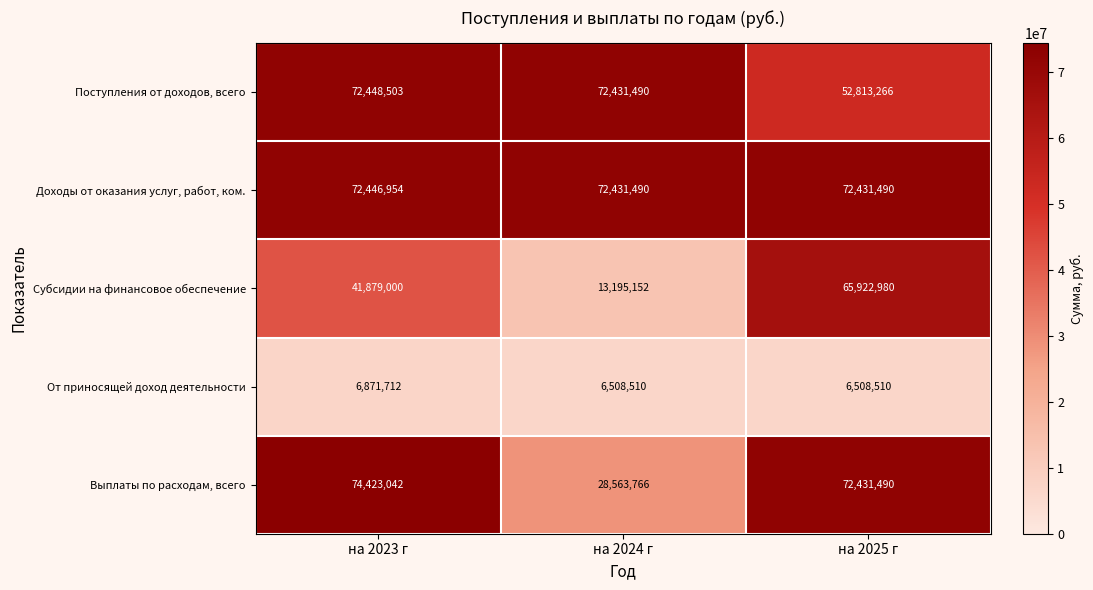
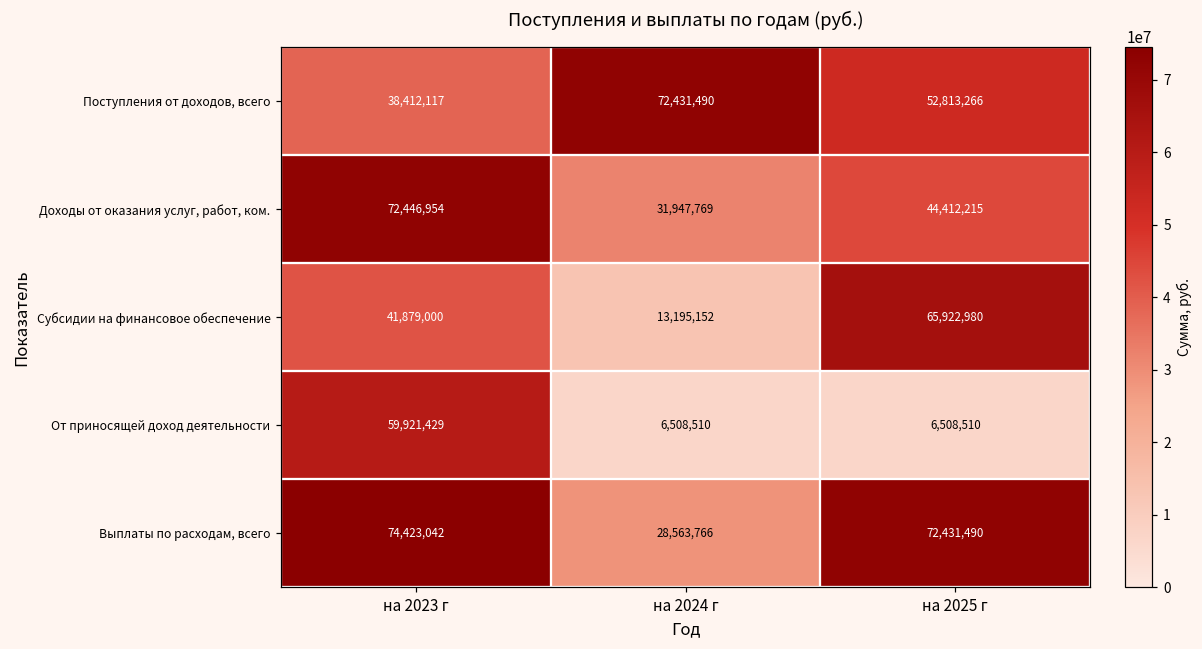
Поступления от доходов, всего, на 2023 г: 72,448,503 -> 38,412,117
Доходы от оказания услуг, работ, ком., на 2024 г: 72,431,490 -> 31,947,769
Доходы от оказания услуг, работ, ком., на 2025 г: 72,431,490 -> 44,412,215
От приносящей доход деятельности, на 2023 г: 6,871,712 -> 59,921,429
